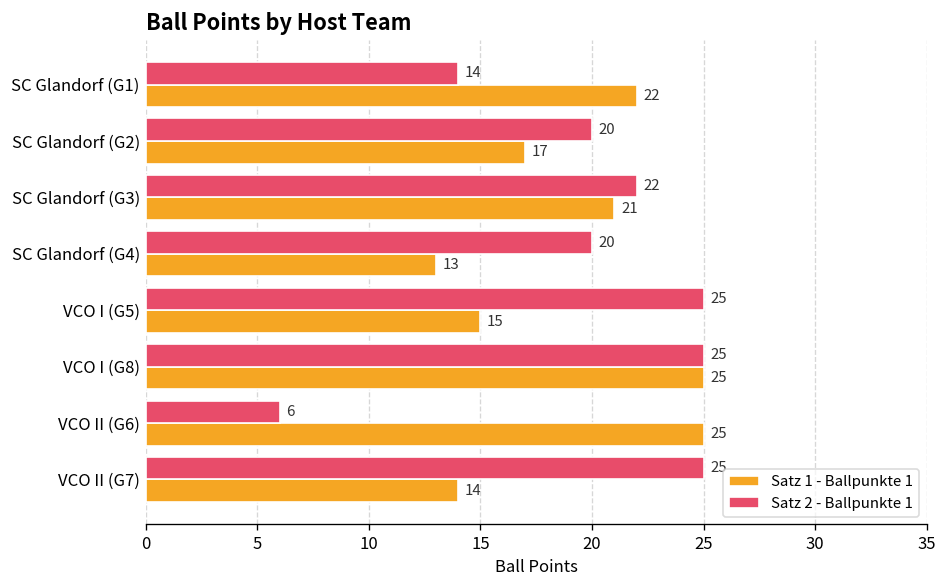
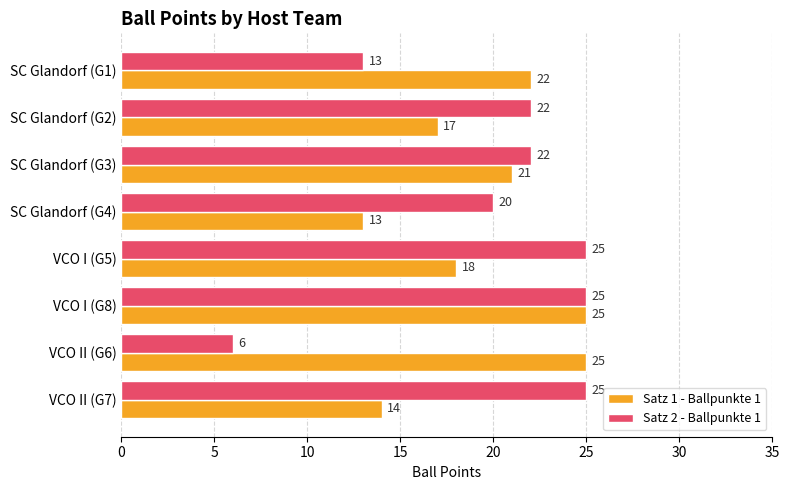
Satz 2 - Ballpunkte 1, SC Glandorf (G1): 14 -> 13
Satz 2 - Ballpunkte 1, SC Glandorf (G2): 20 -> 22
Satz 1 - Ballpunkte 1, VCO I (G5): 15 -> 18
